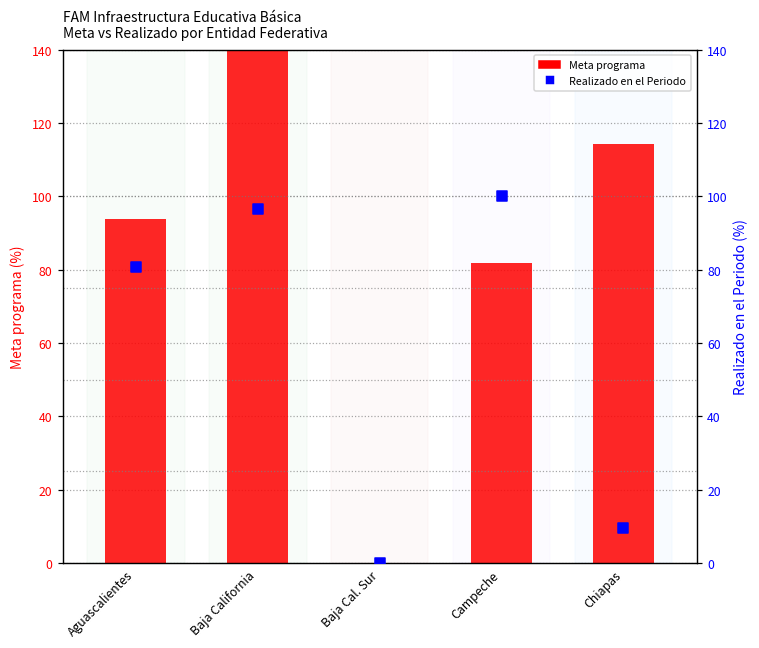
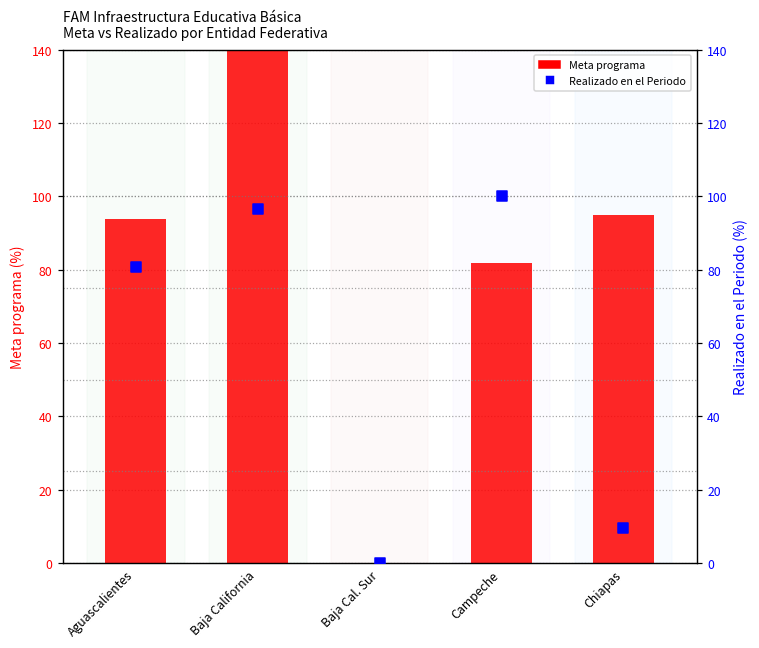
Meta programa, Chiapas: 114 -> 95
